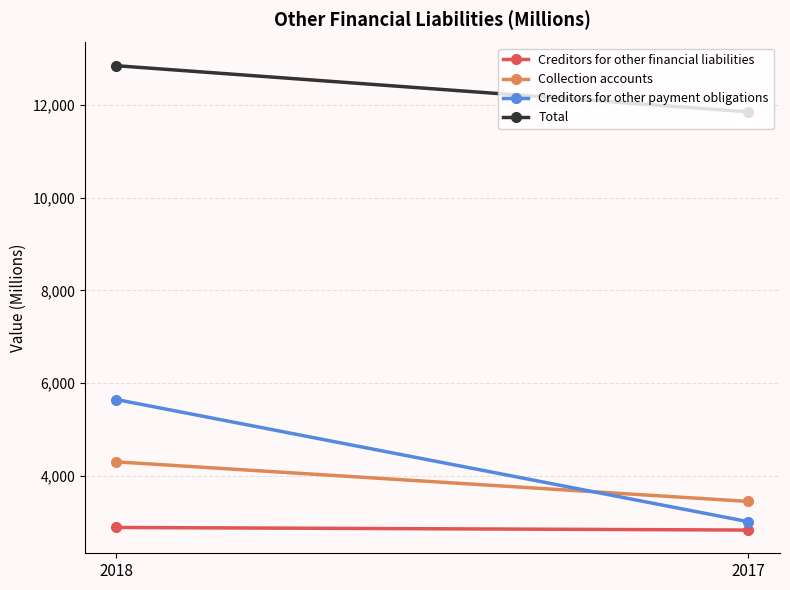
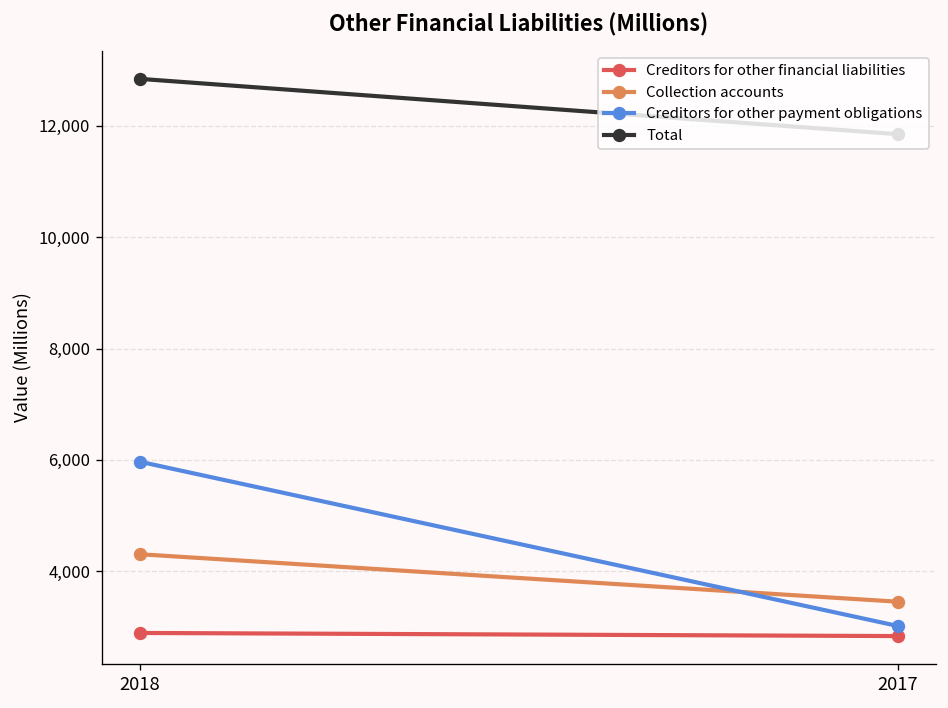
Creditors for other payment obligations, 2018: 5,600 -> 6,000
